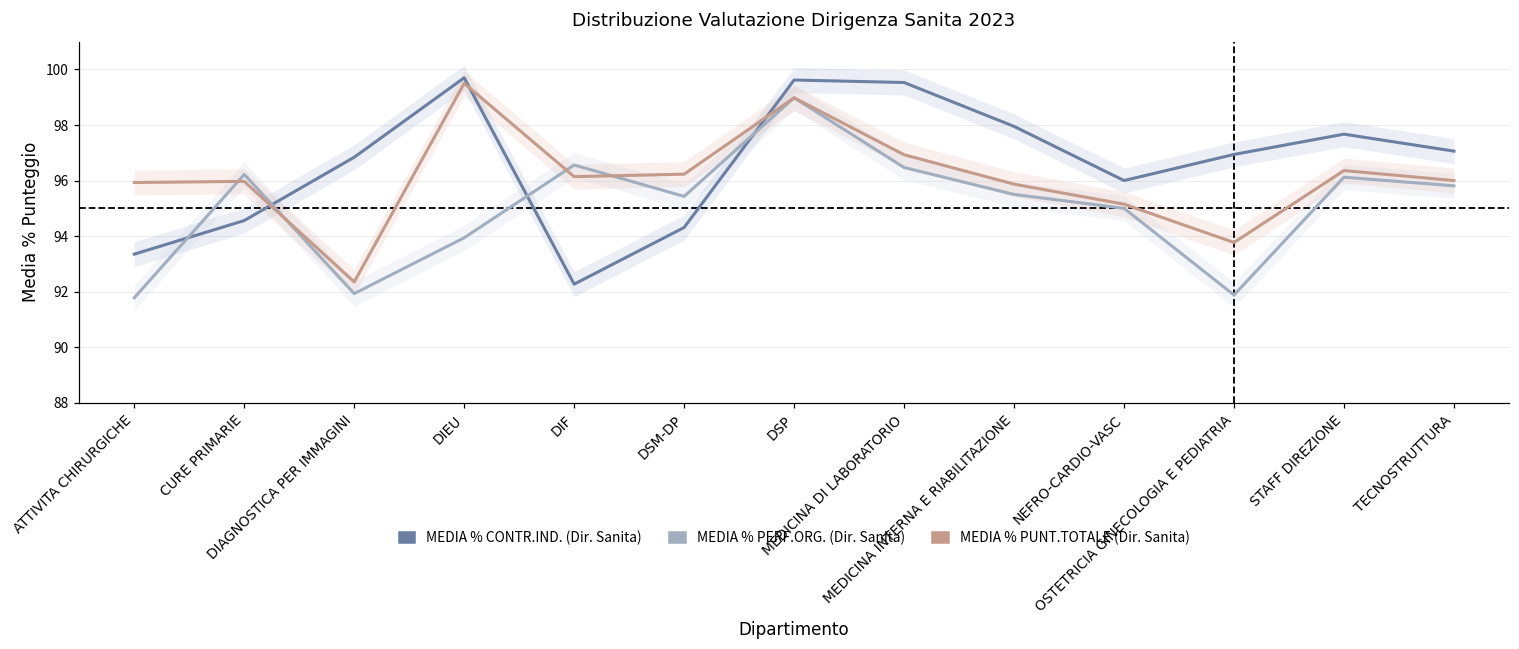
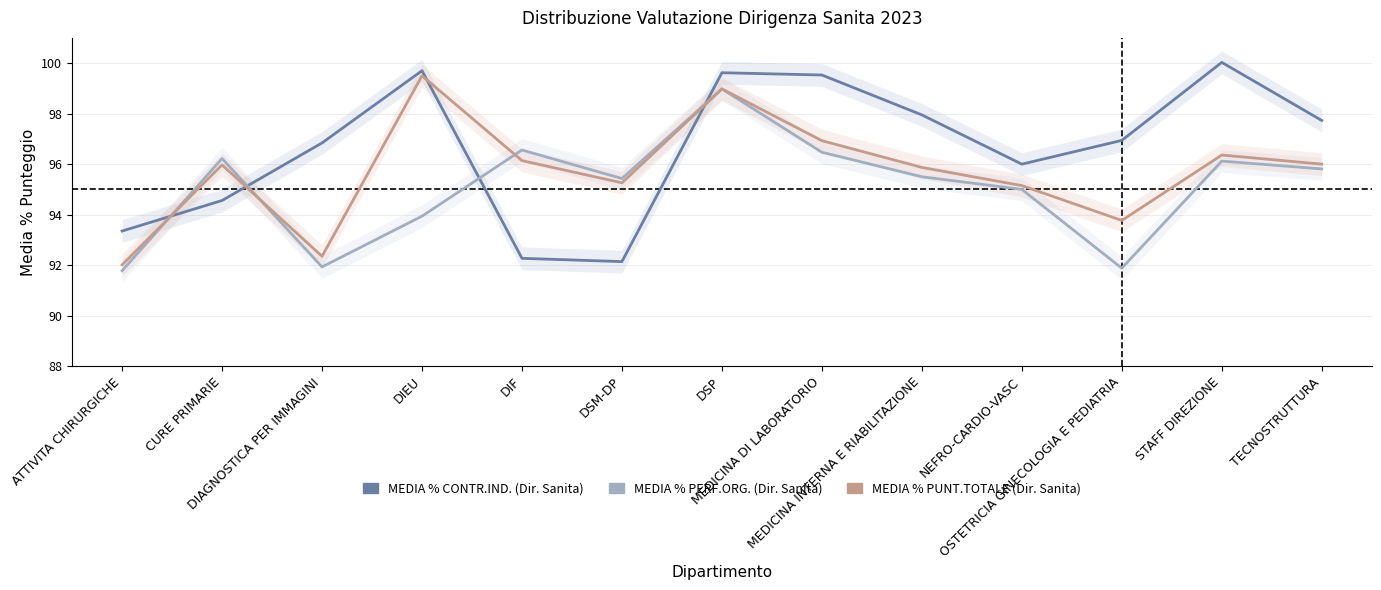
MEDIA % PUNT.TOTALE (Dir. Sanita), ATTIVITA CHIRURGICHE: 95.9 -> 92.0
MEDIA % CONTR.IND. (Dir. Sanita), DSM-DP: 94.3 -> 92.1
MEDIA % PUNT.TOTALE (Dir. Sanita), DSM-DP: 96.2 -> 95.3
MEDIA % CONTR.IND. (Dir. Sanita), STAFF DIREZIONE: 97.7 -> 100.0
MEDIA % CONTR.IND. (Dir. Sanita), TECNOSTRUTTURA: 97.1 -> 97.7
